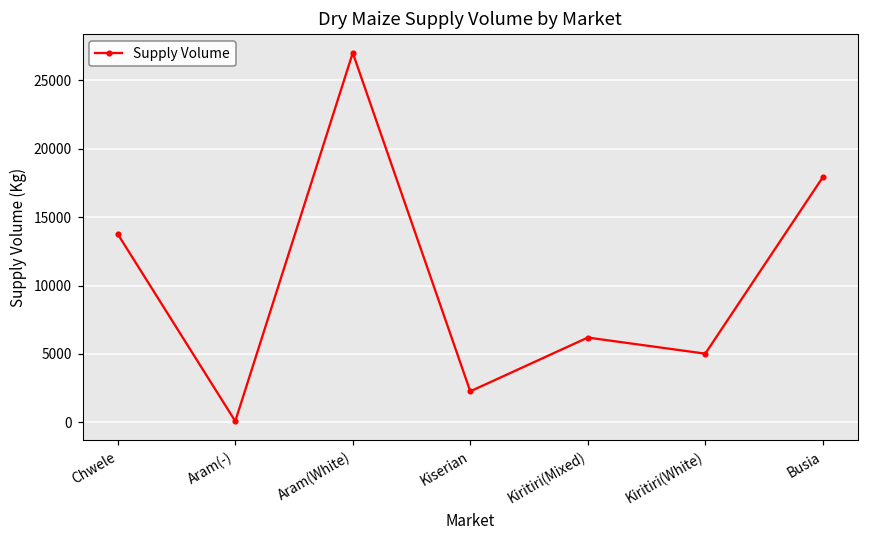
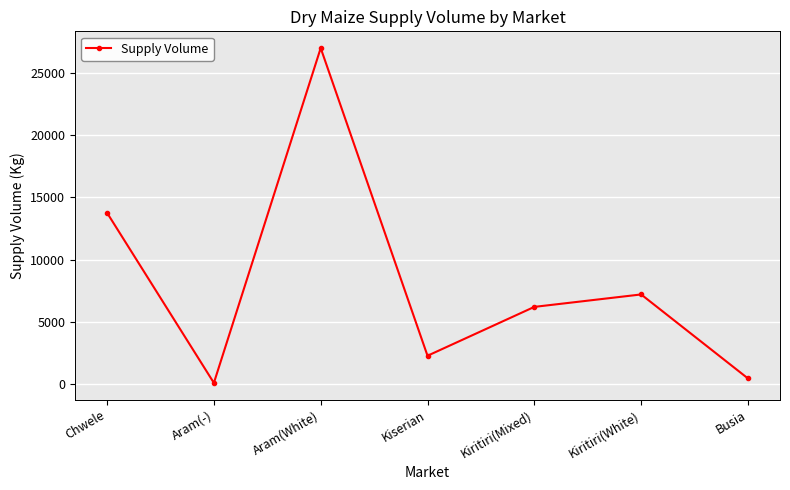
Kiritiri(White): 5000 -> 7200
Busia: 17900 -> 500
